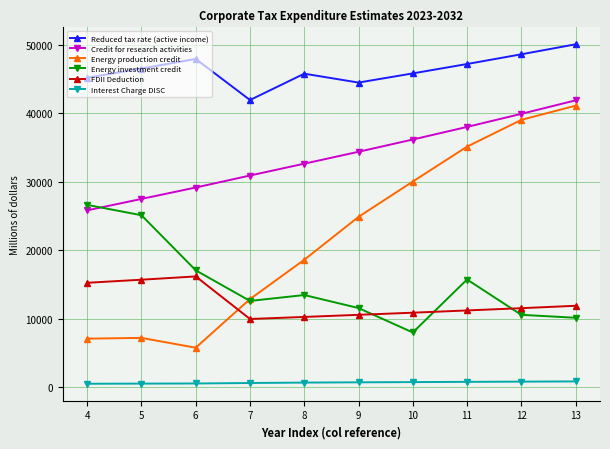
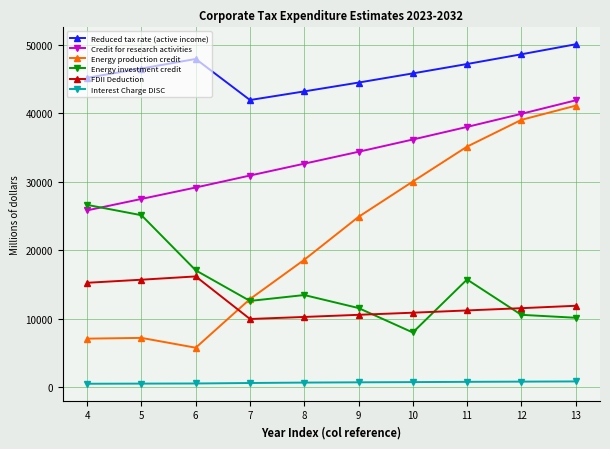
Reduced tax rate (active income), 8: 46000 -> 43000
